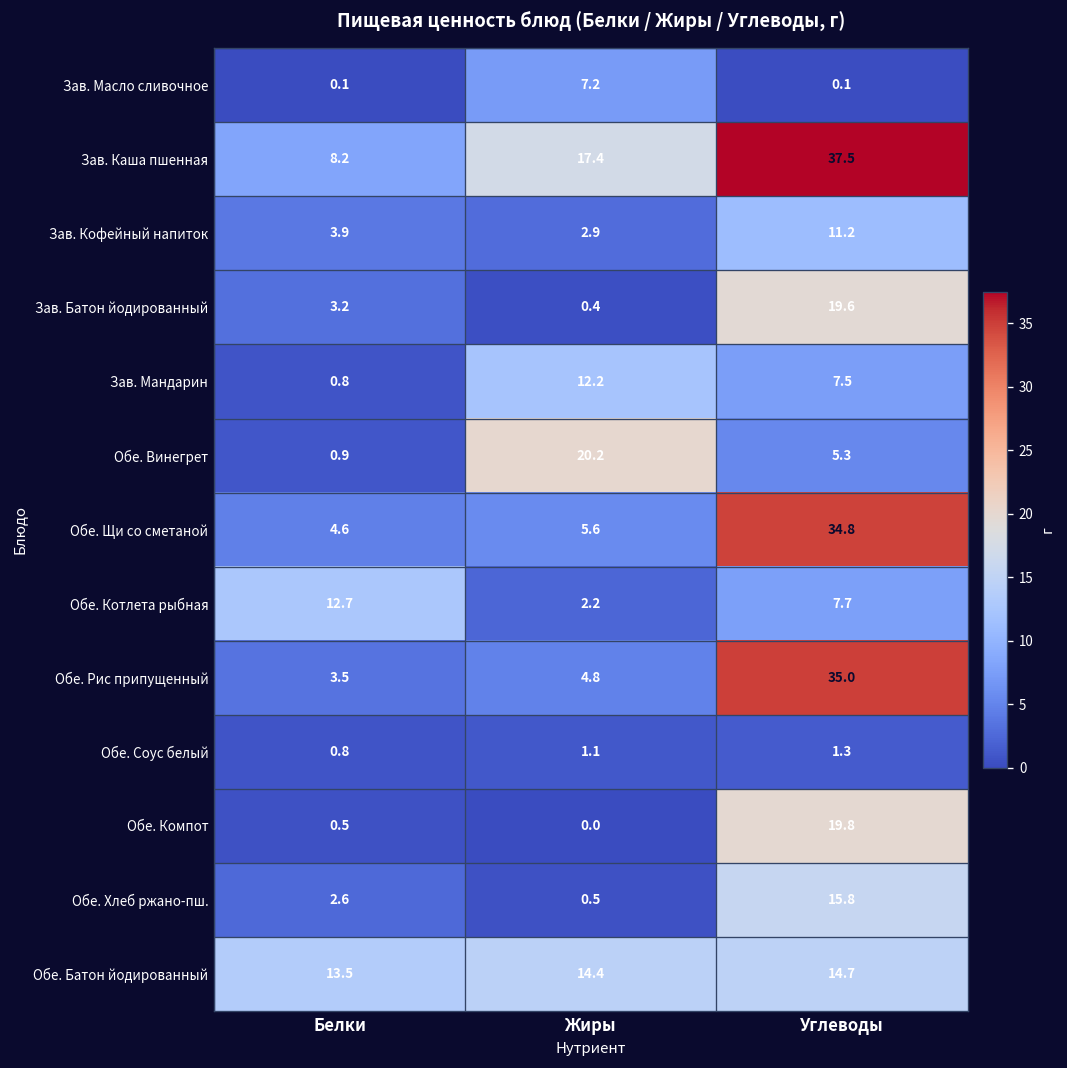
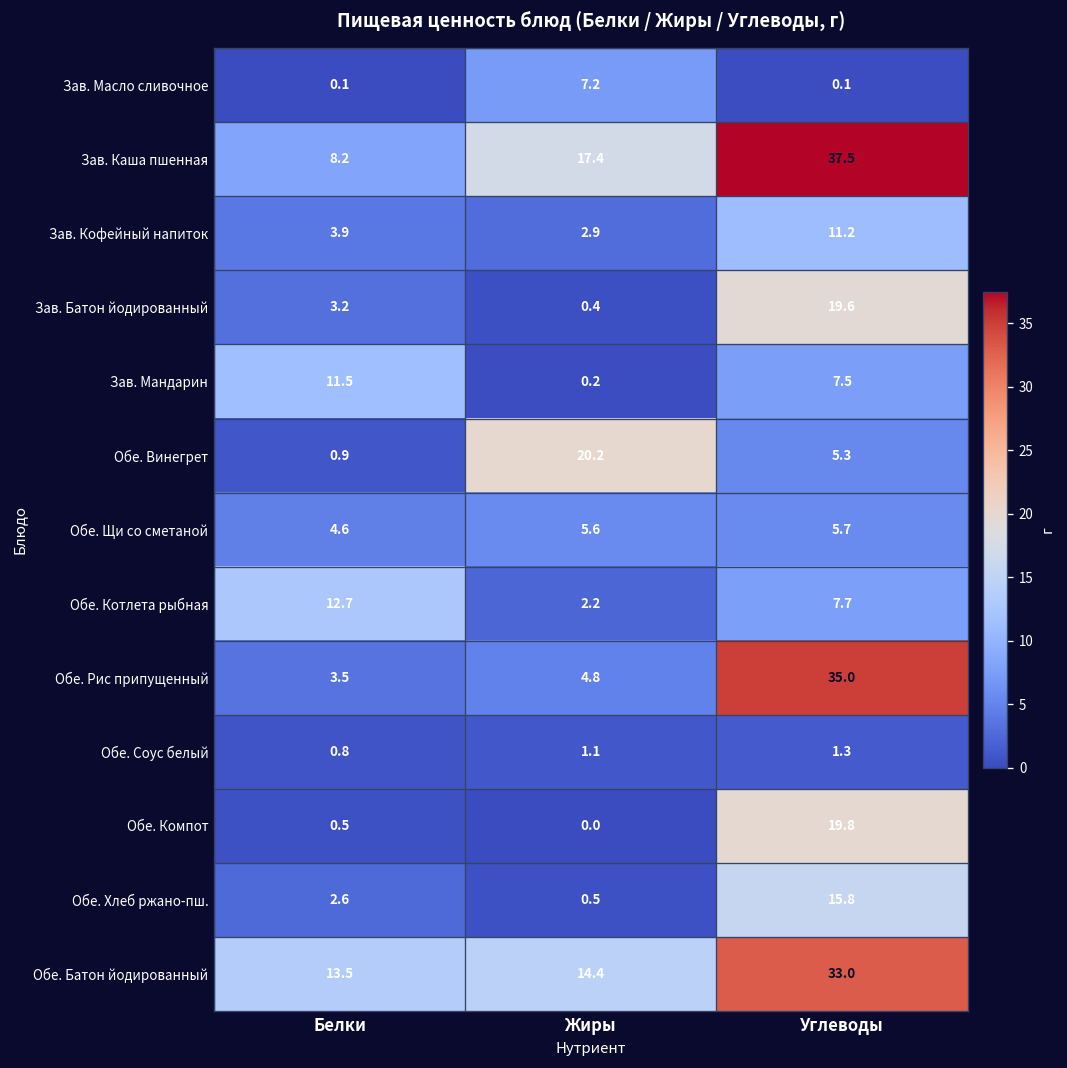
Зав. Мандарин, Белки: 0.8 -> 11.5
Зав. Мандарин, Жиры: 12.2 -> 0.2
Обе. Щи со сметаной, Углеводы: 34.8 -> 5.7
Обе. Батон йодированный, Углеводы: 14.7 -> 33.0
